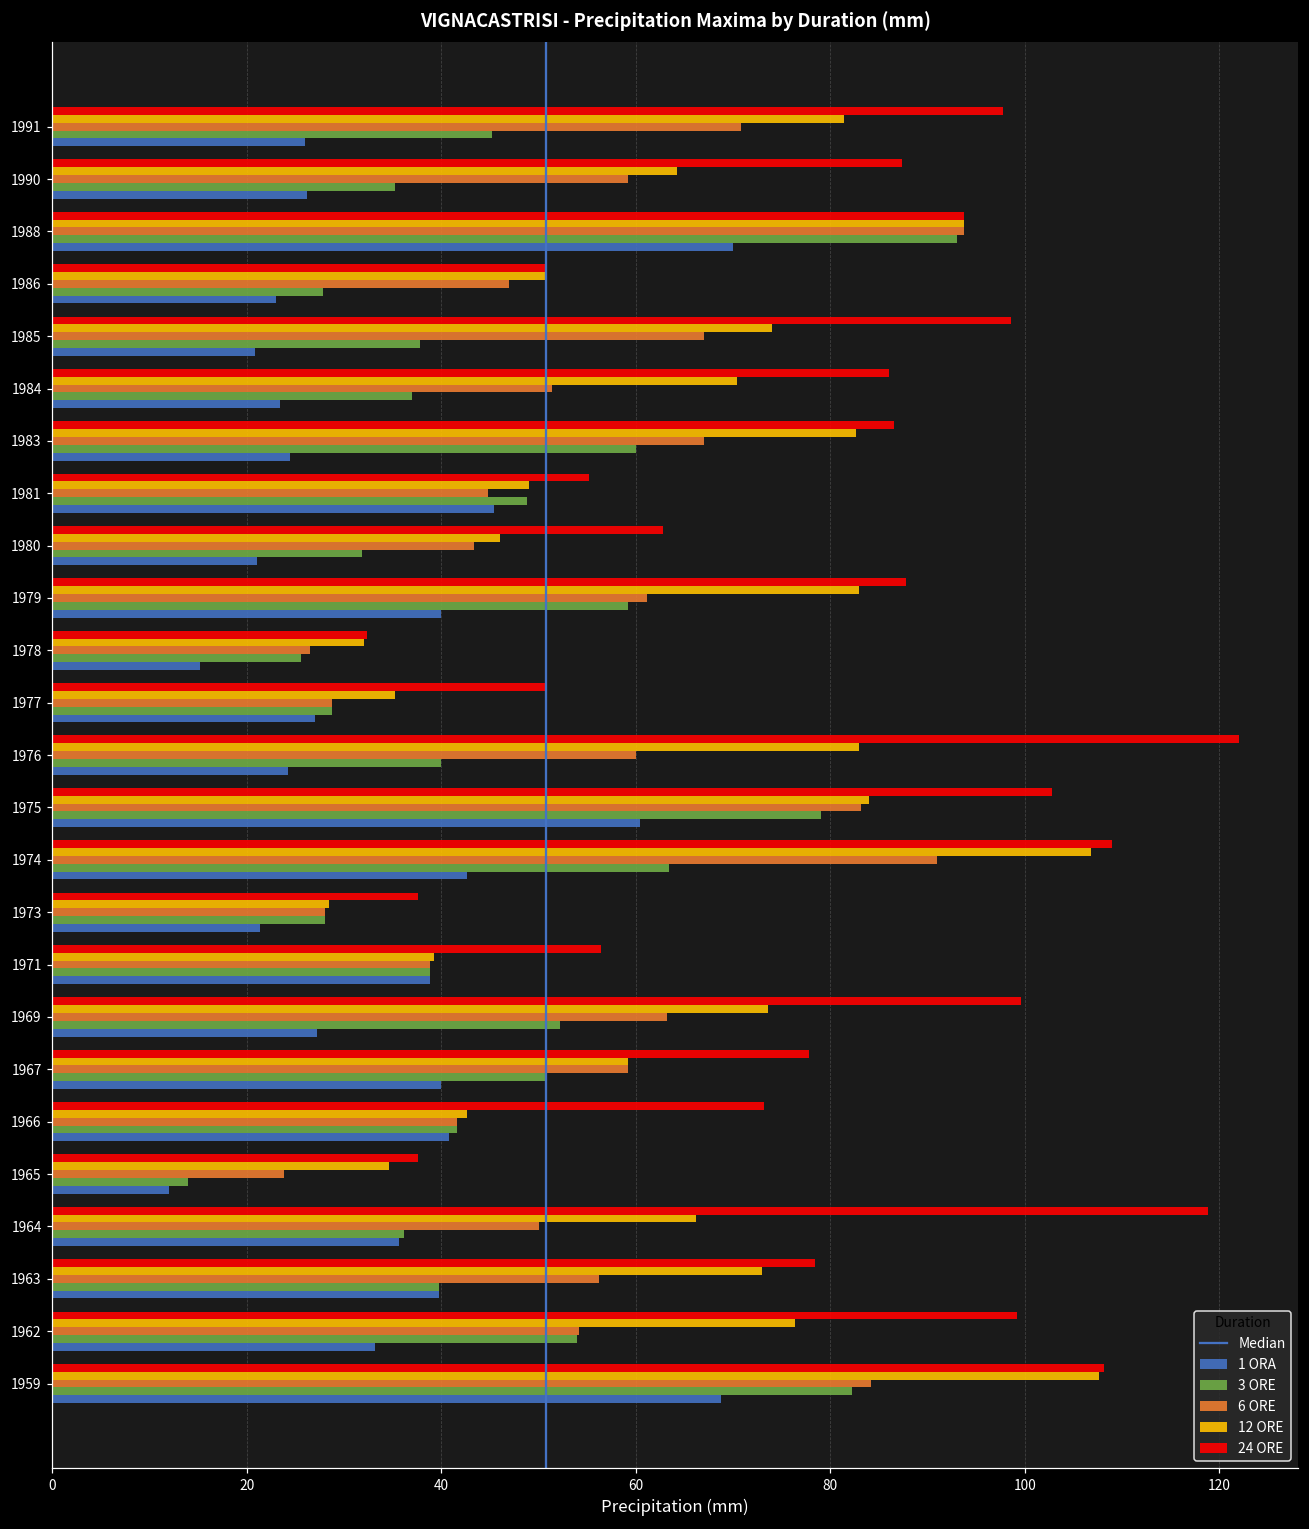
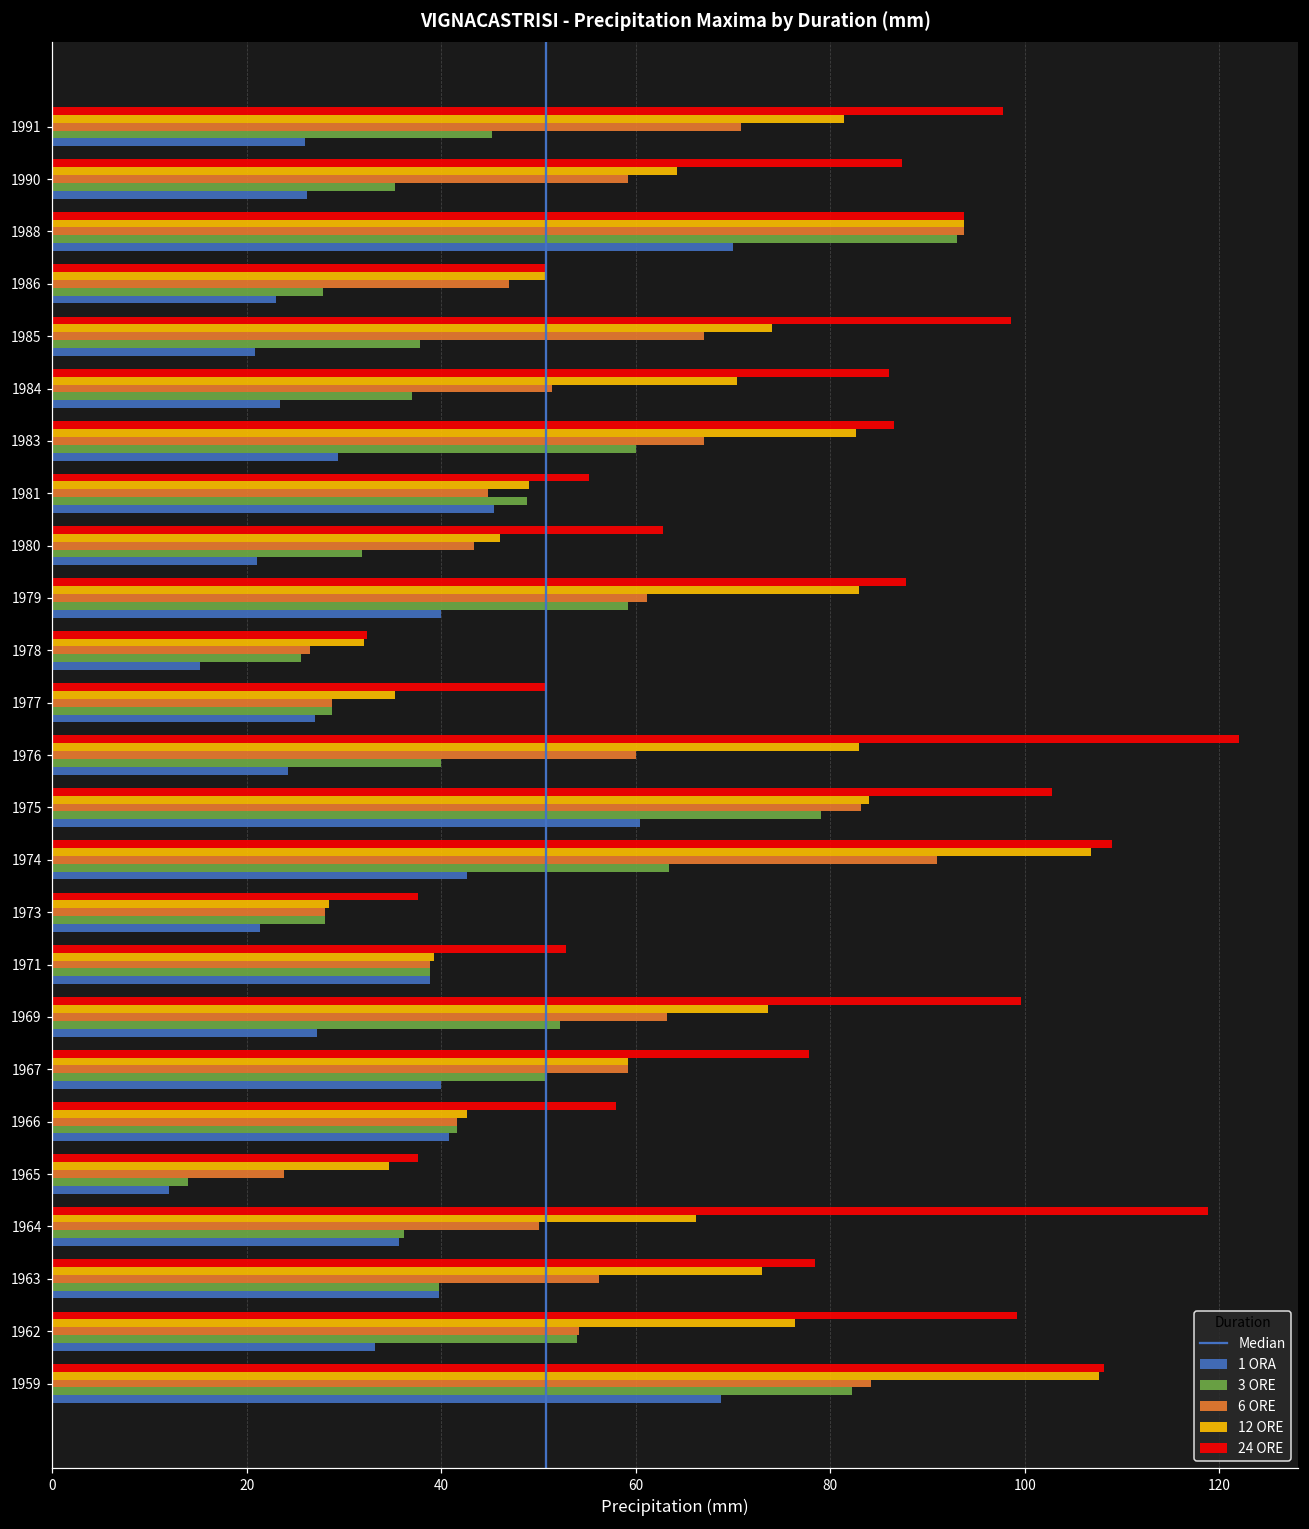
1 ORA, 1983: 24 -> 29
24 ORE, 1971: 56 -> 53
24 ORE, 1966: 73 -> 58
